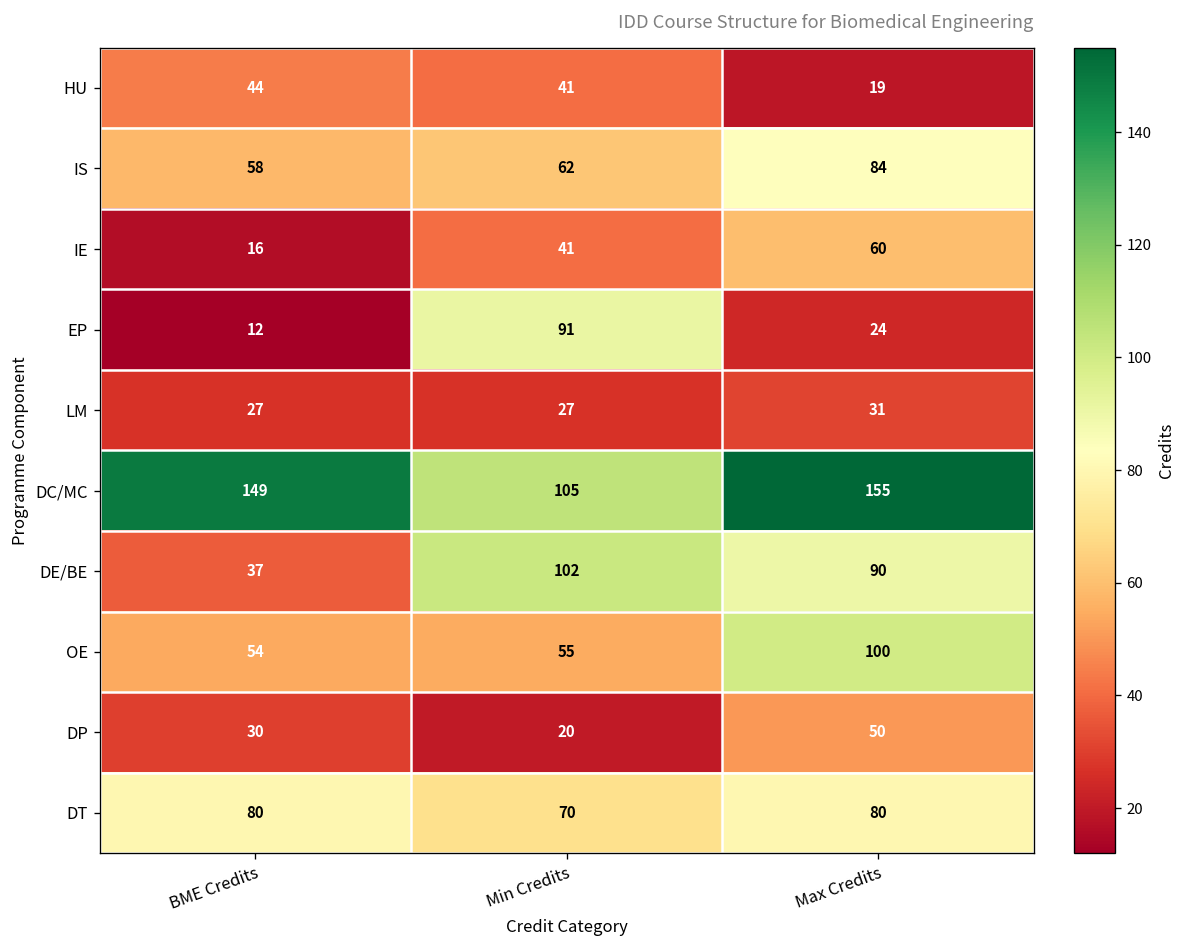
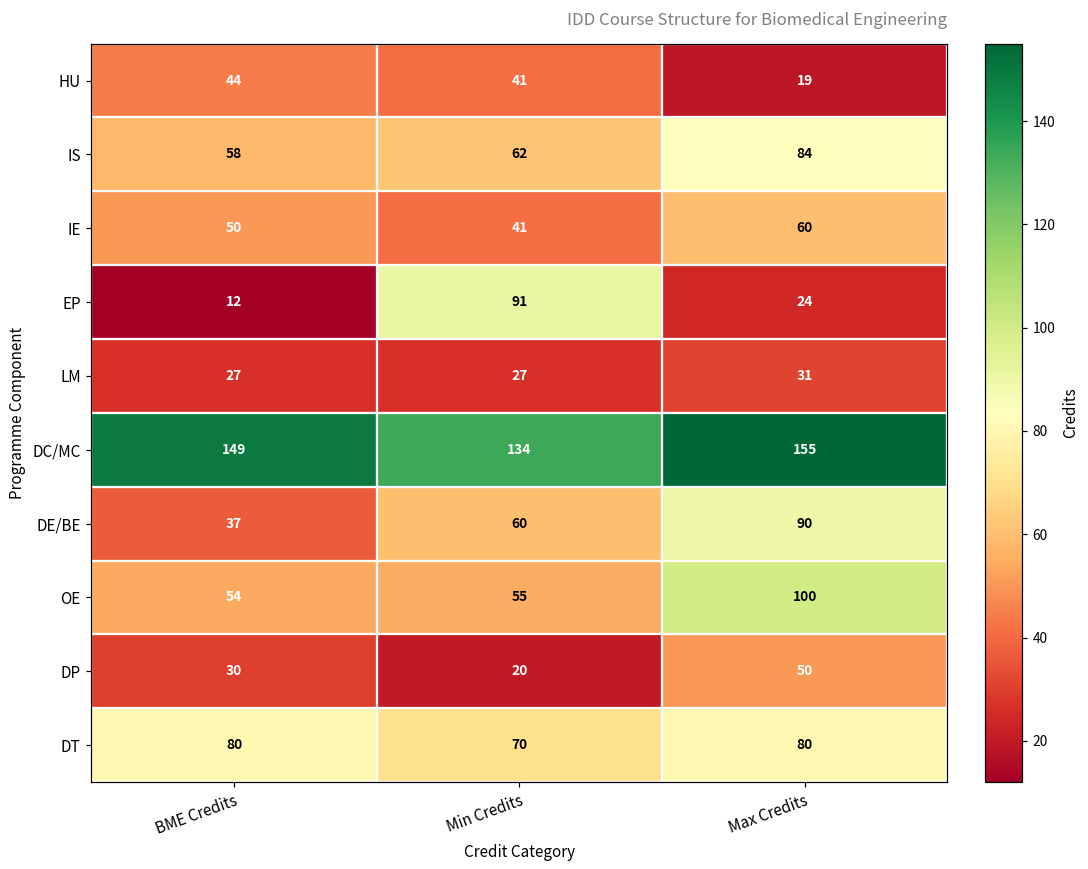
IE, BME Credits: 16 -> 50
DC/MC, Min Credits: 105 -> 134
DE/BE, Min Credits: 102 -> 60
